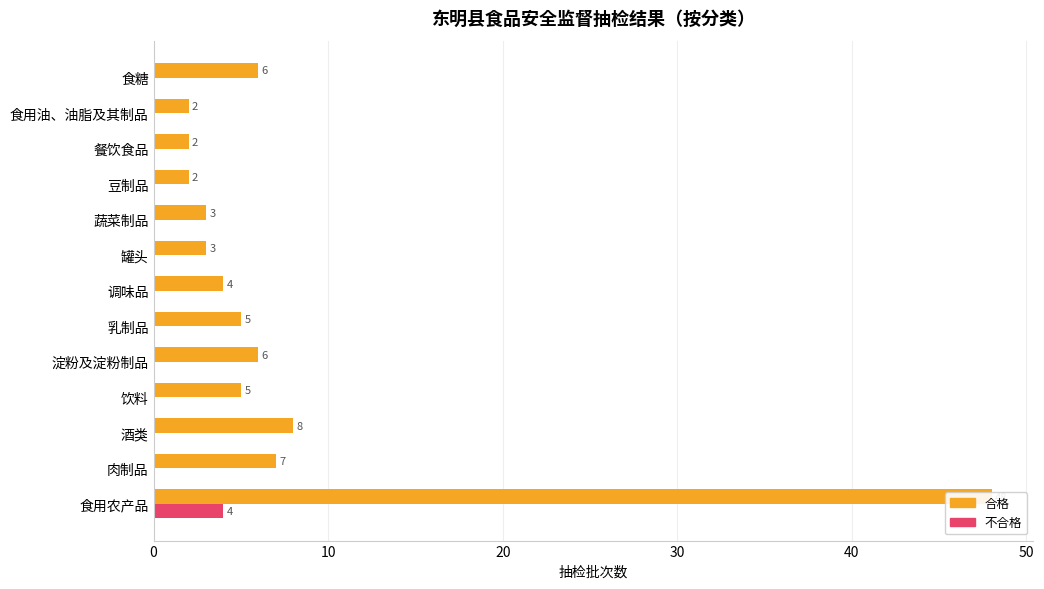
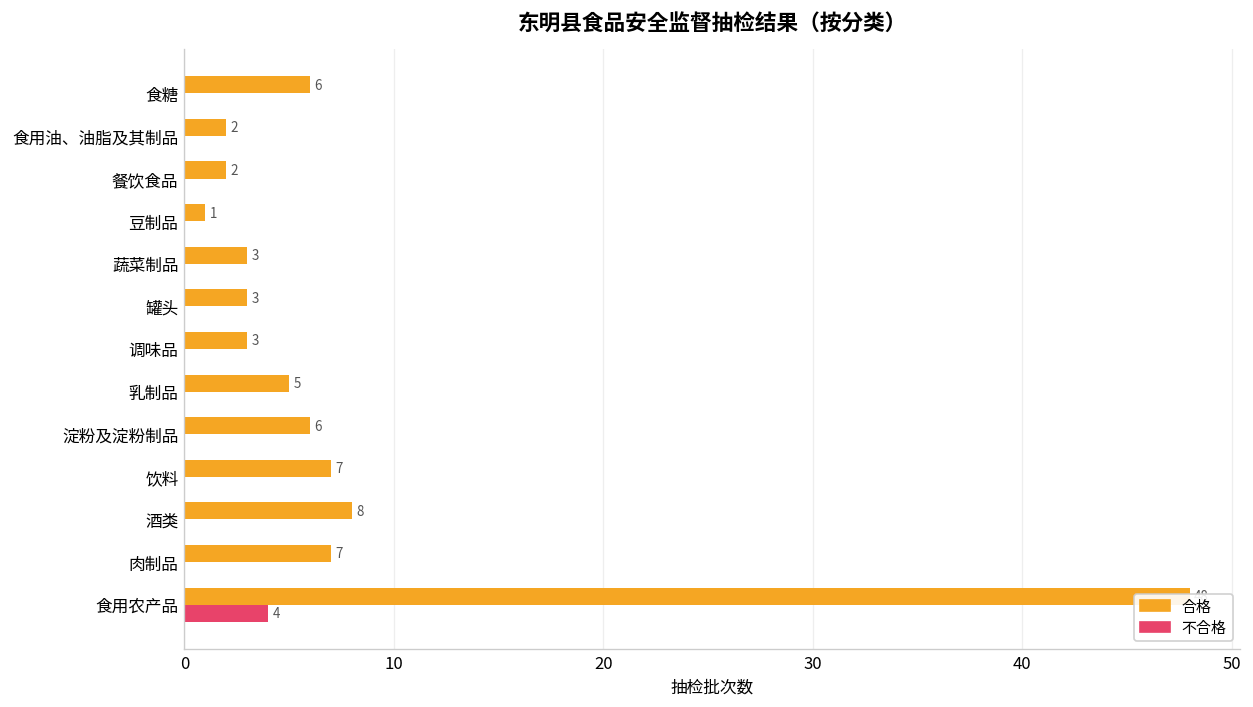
合格, 豆制品: 2 -> 1
合格, 调味品: 4 -> 3
合格, 饮料: 5 -> 7
